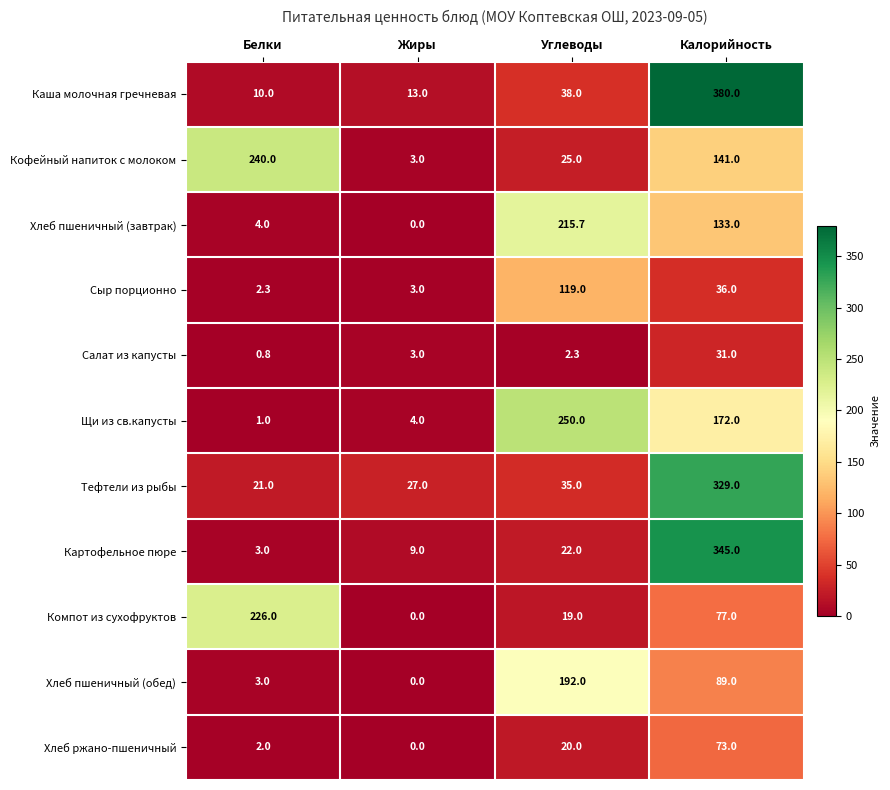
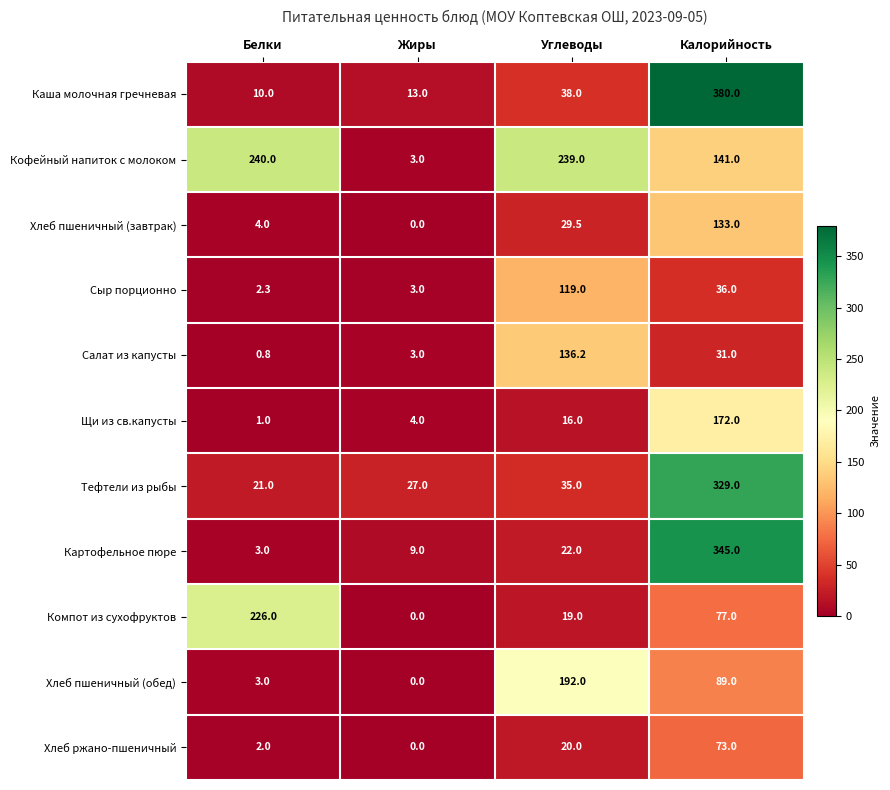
Кофейный напиток с молоком, Углеводы: 25.0 -> 239.0
Хлеб пшеничный (завтрак), Углеводы: 215.7 -> 29.5
Салат из капусты, Углеводы: 2.3 -> 136.2
Щи из св.капусты, Углеводы: 250.0 -> 16.0
